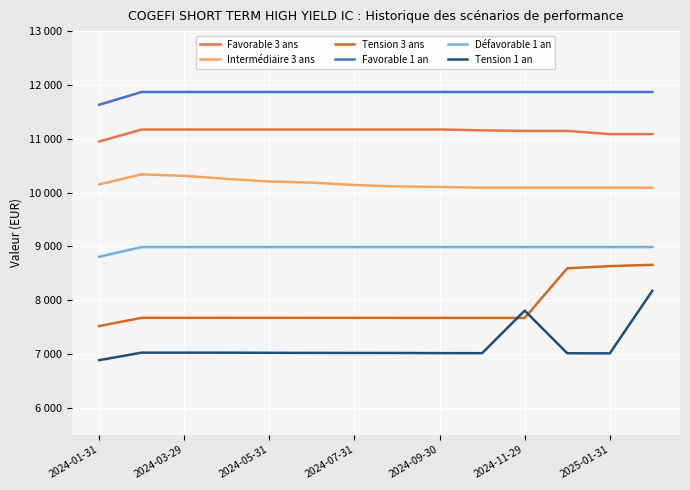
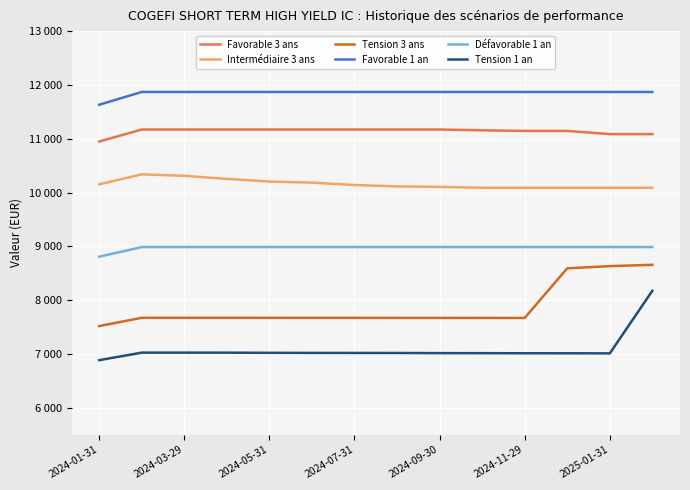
Tension 1 an, 2024-11-29: 7800 -> 7000
